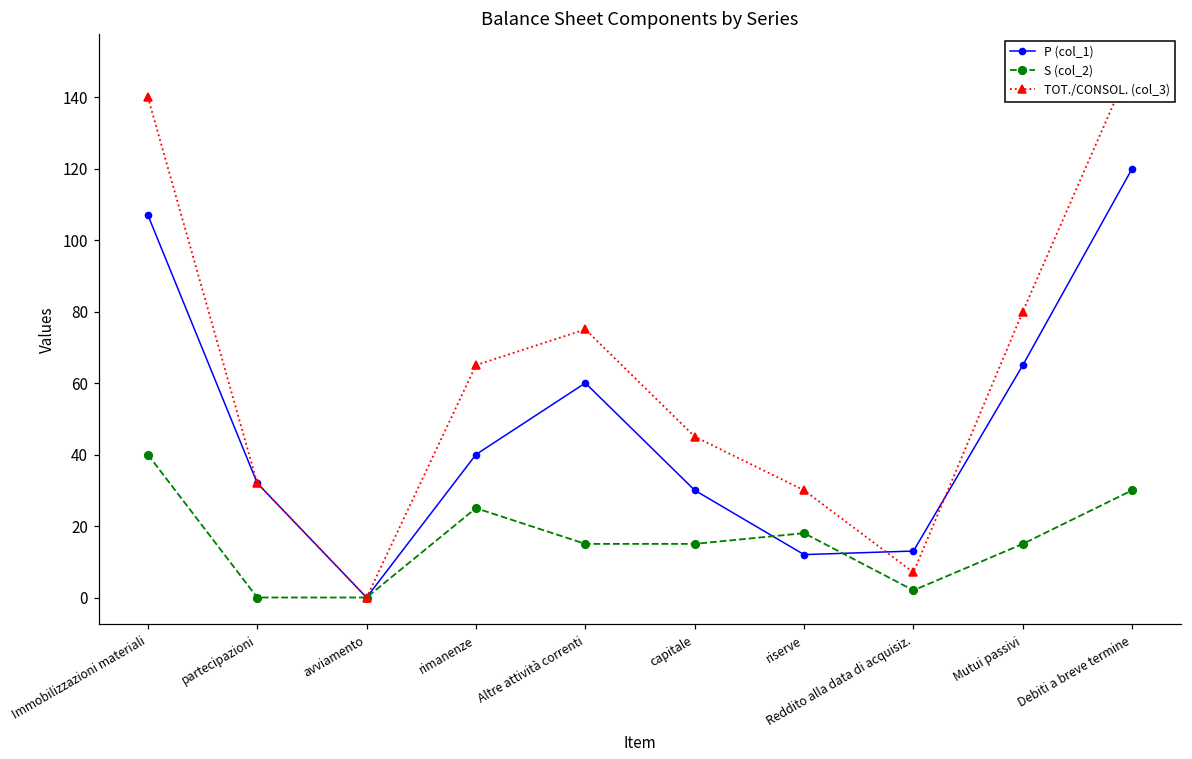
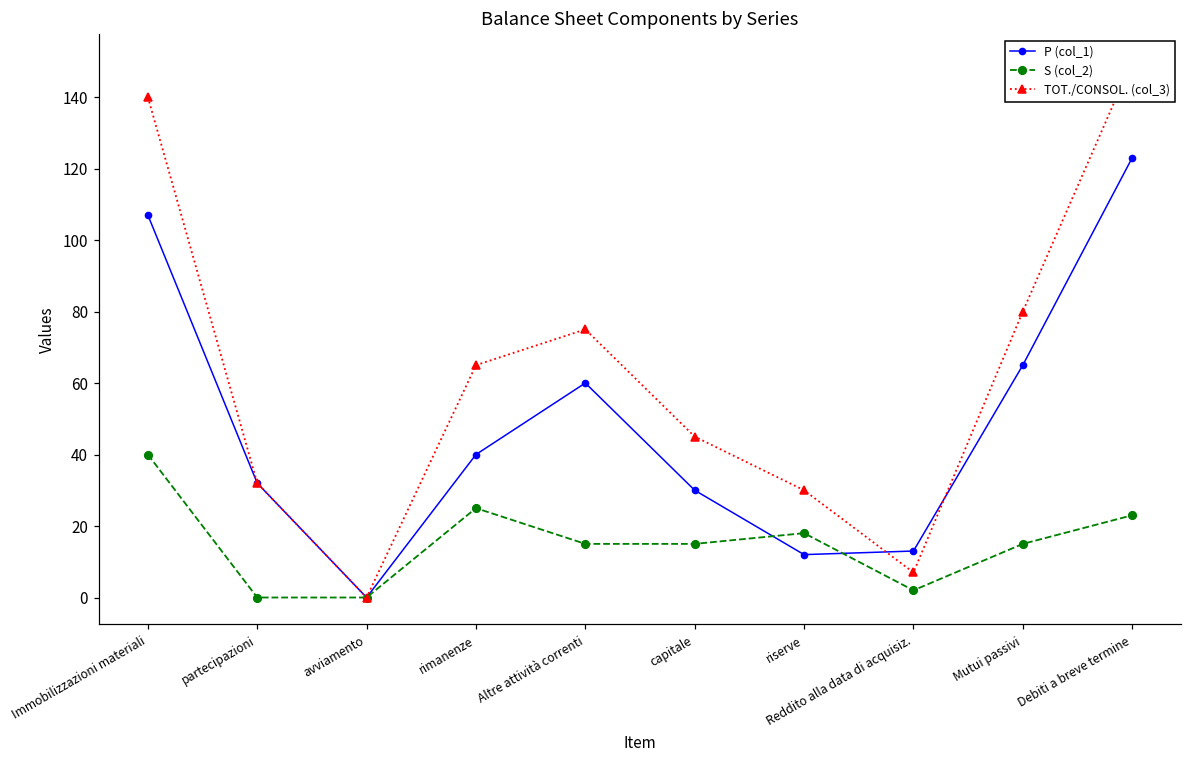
P (col_1), Debiti a breve termine: 120 -> 123
S (col_2), Debiti a breve termine: 30 -> 23
